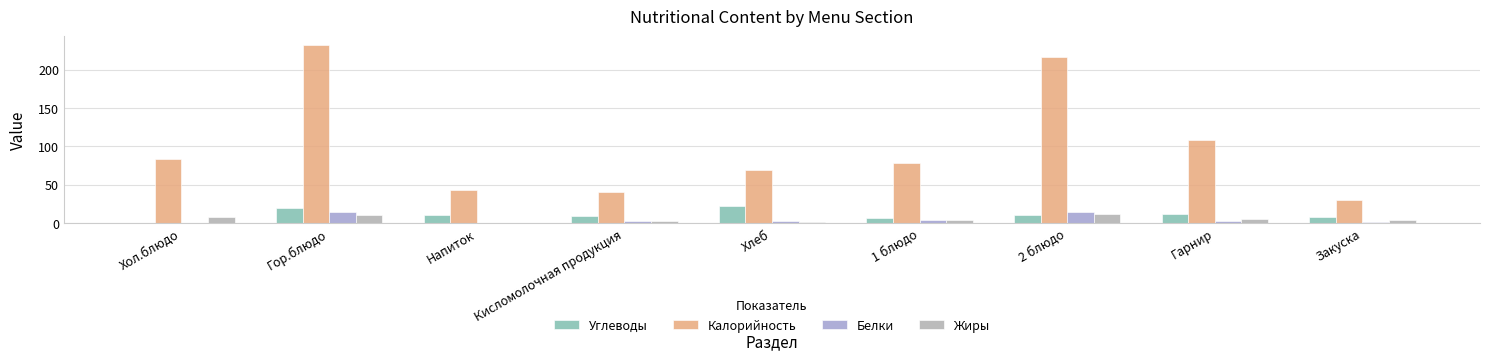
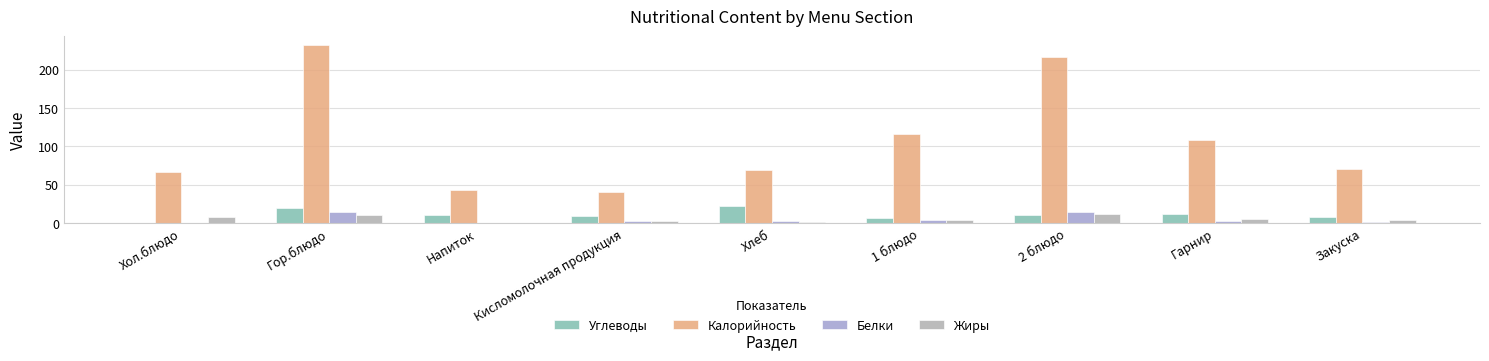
Калорийность, Хол.блюдо: 80 -> 70
Калорийность, 1 блюдо: 80 -> 120
Калорийность, Закуска: 30 -> 70
